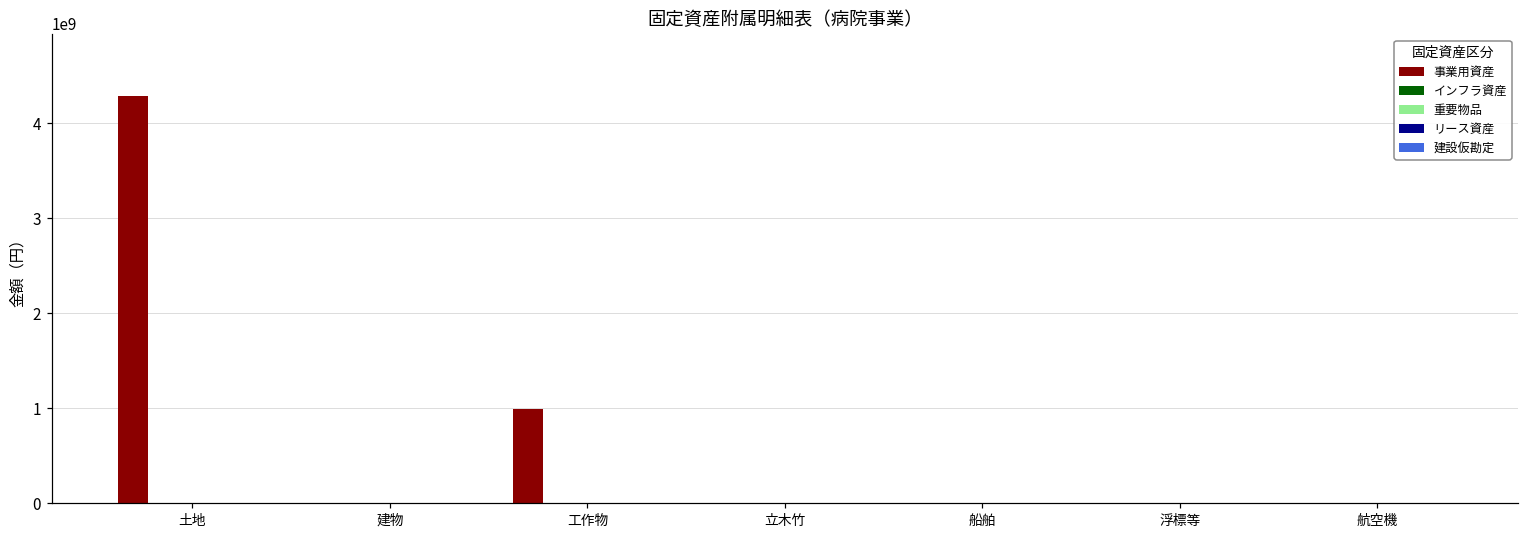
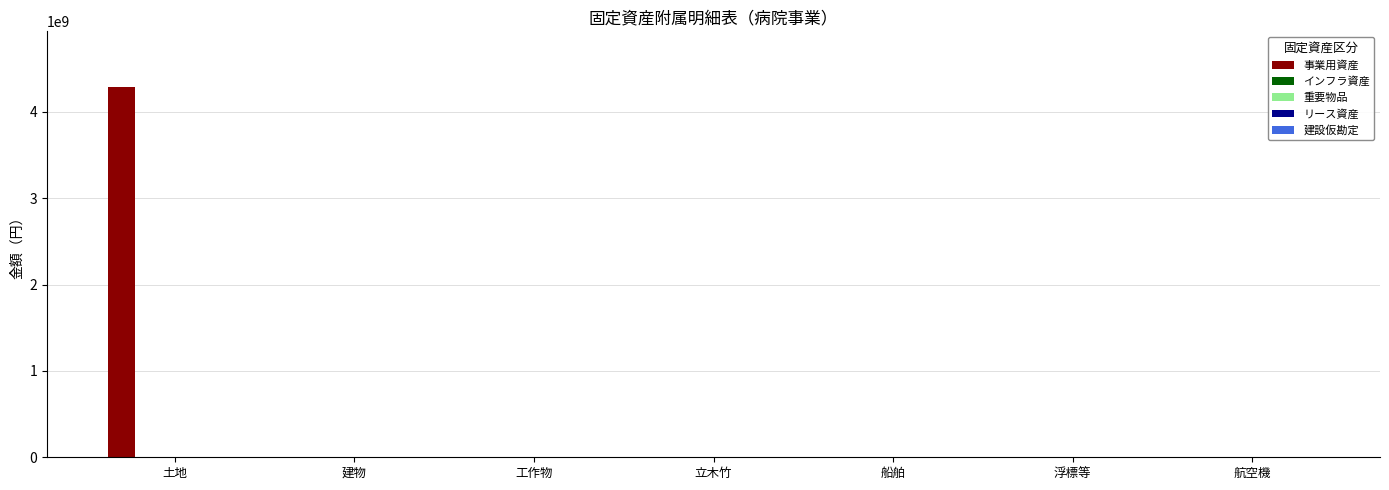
事業用資産, 工作物: 1000000000 -> 0
